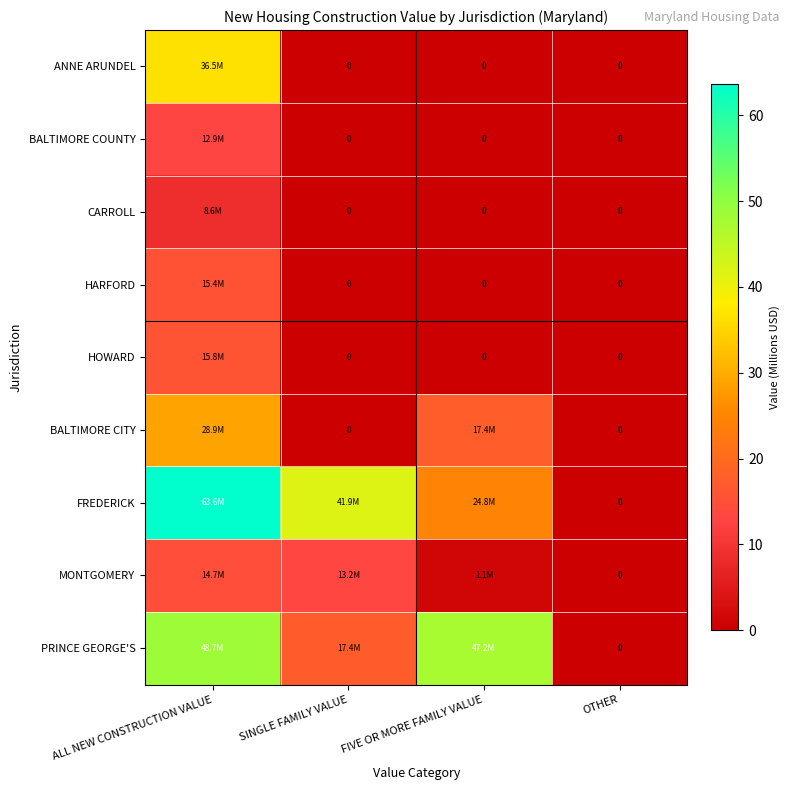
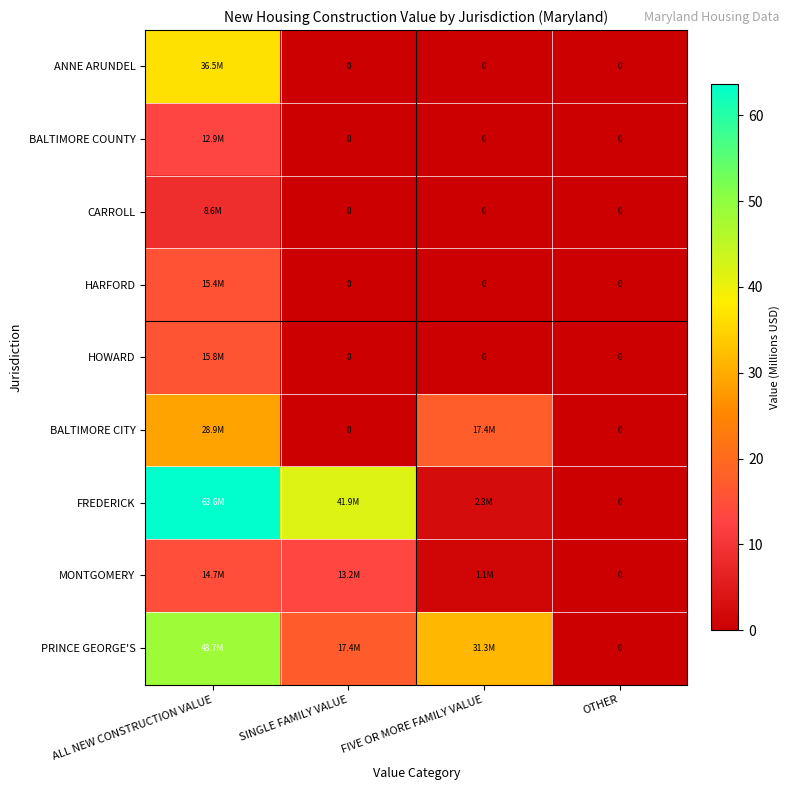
FREDERICK, FIVE OR MORE FAMILY VALUE: 24.8M -> 2.3M
PRINCE GEORGE'S, FIVE OR MORE FAMILY VALUE: 47.2M -> 31.3M
